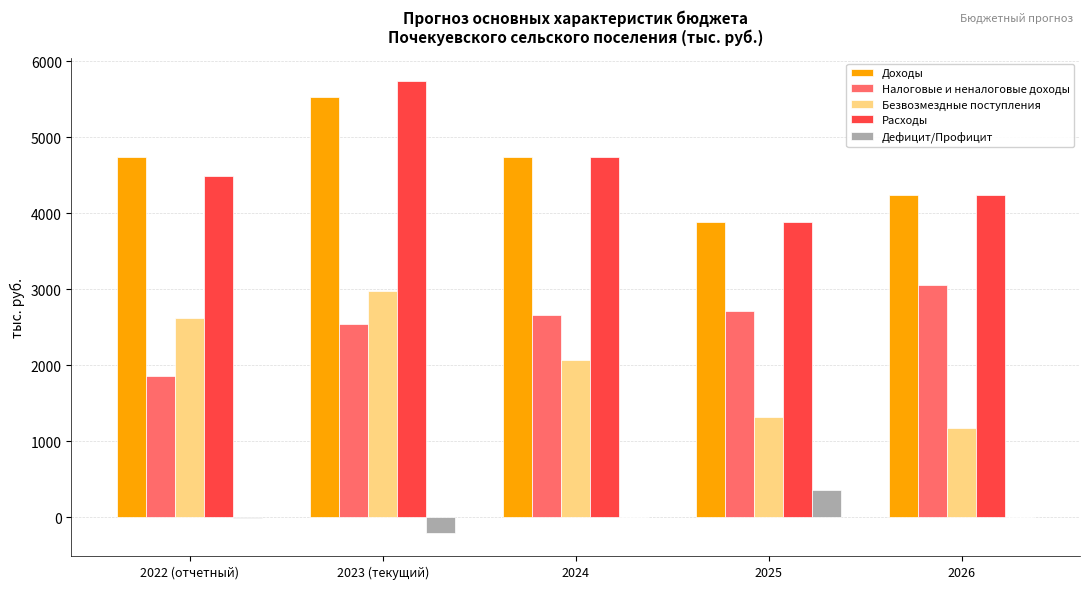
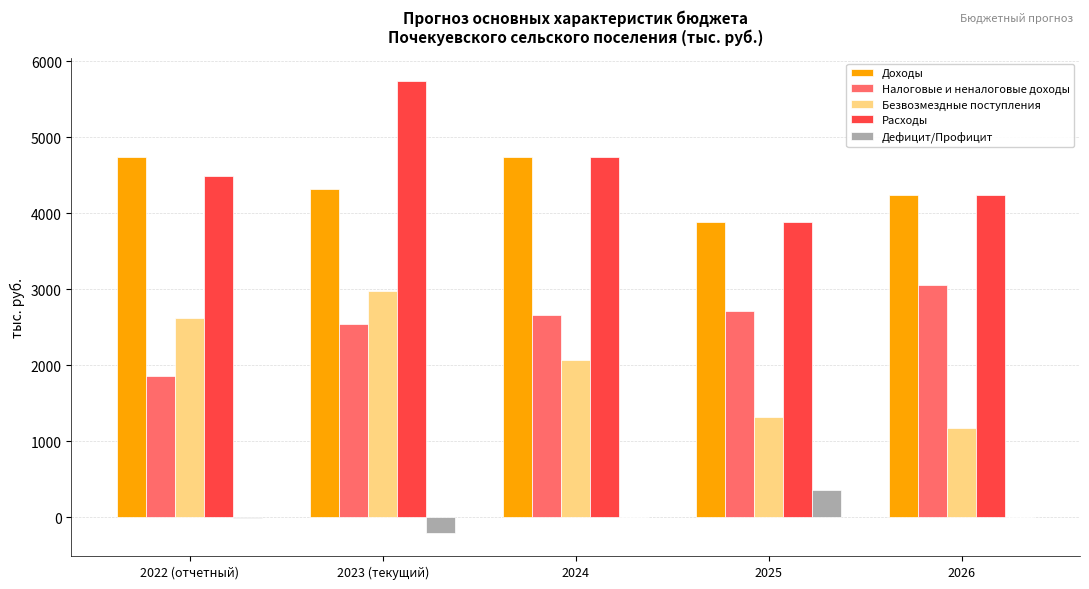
Доходы, 2023 (текущий): 5500 -> 4300
